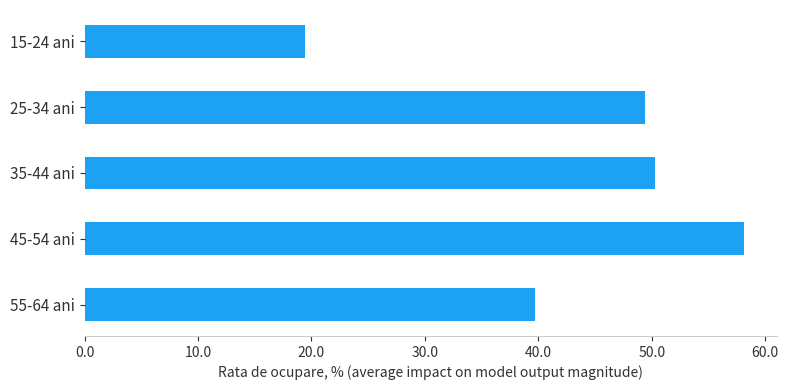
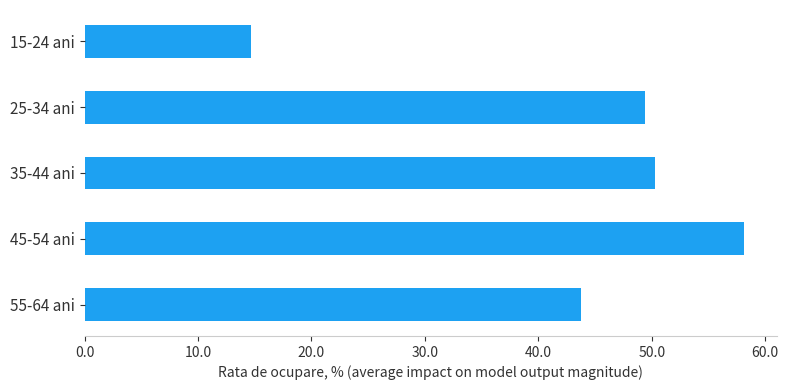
15-24 ani: 19.4 -> 14.6
55-64 ani: 39.7 -> 43.8
